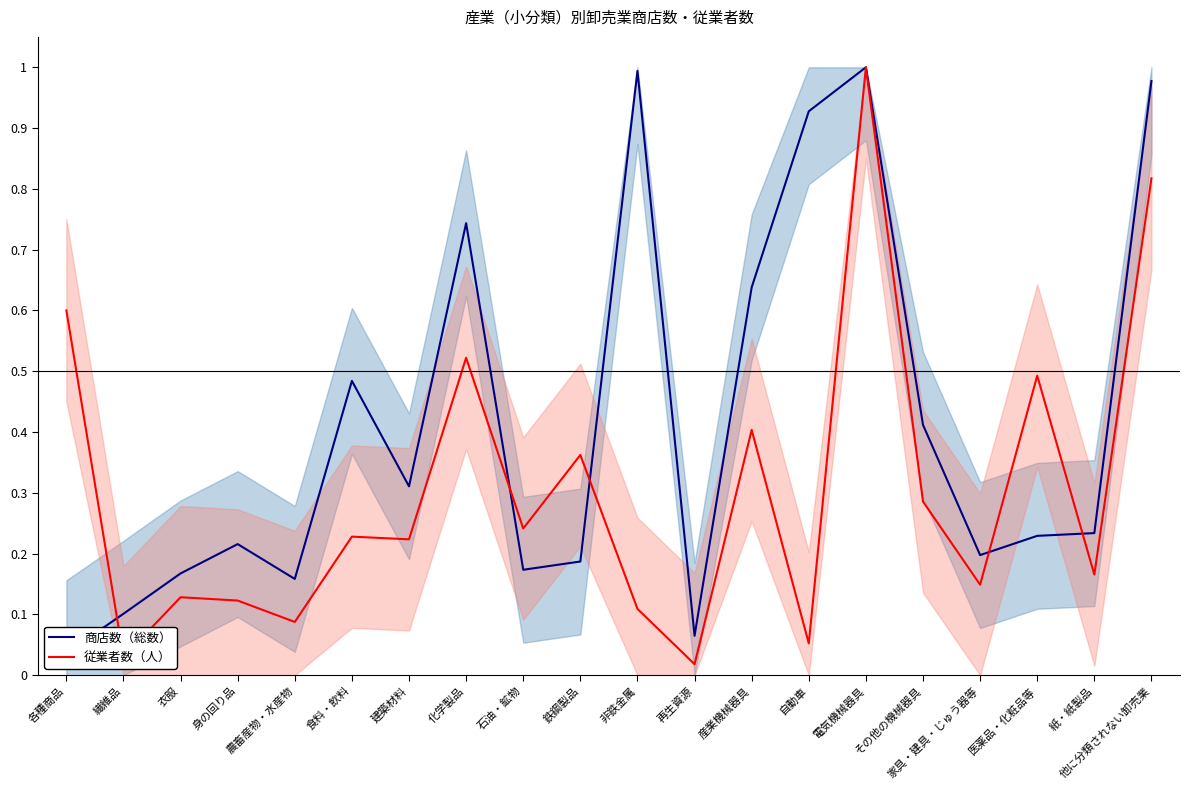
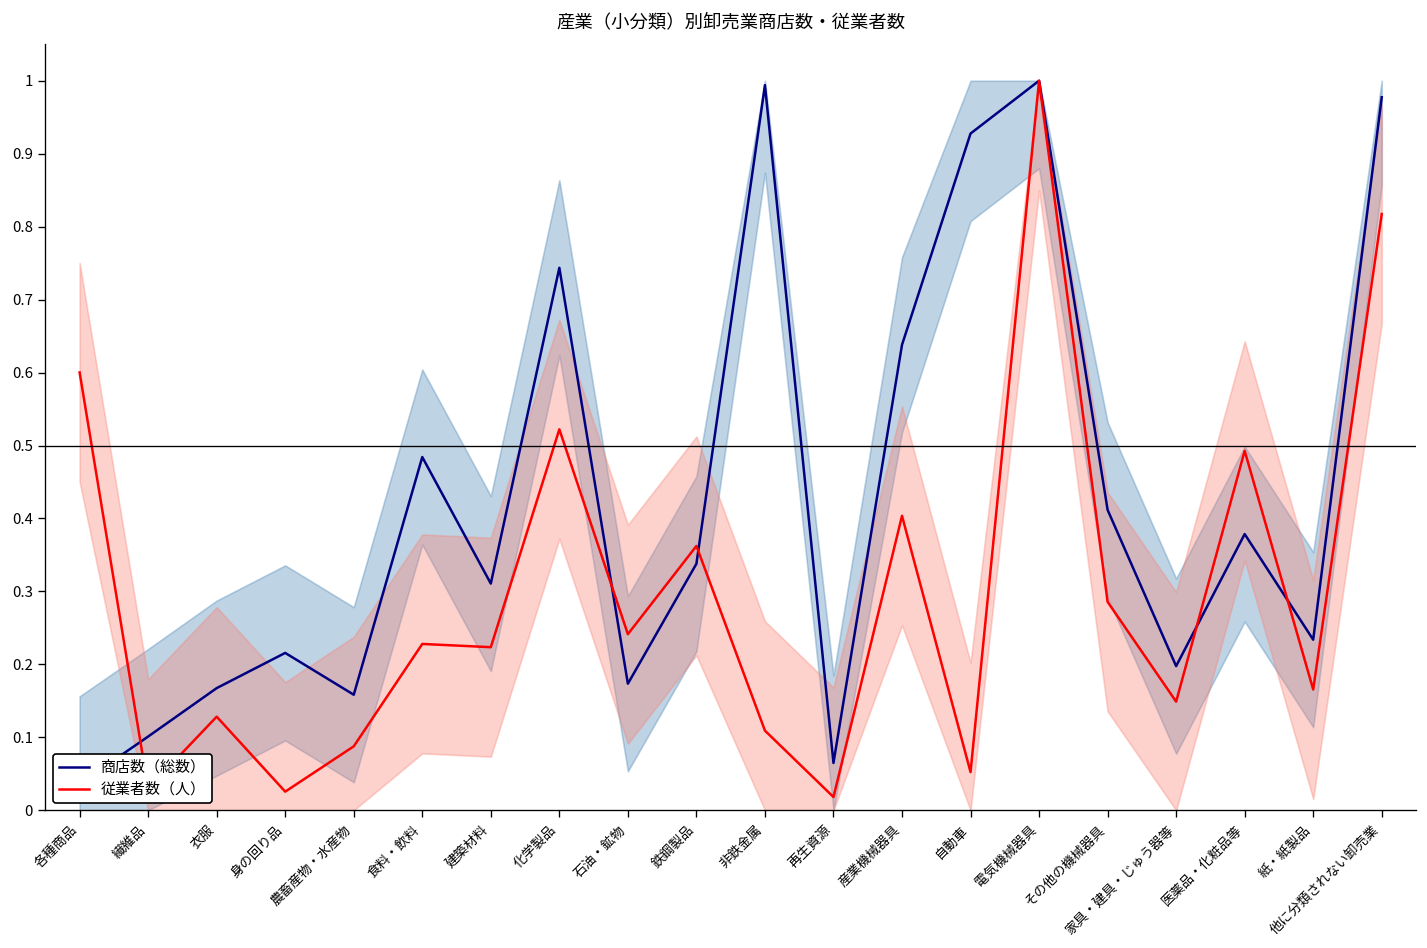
従業者数（人）, 身の回り品: 0.12 -> 0.03
商店数（総数）, 鉄鋼製品: 0.19 -> 0.34
商店数（総数）, 医薬品・化粧品等: 0.23 -> 0.38
